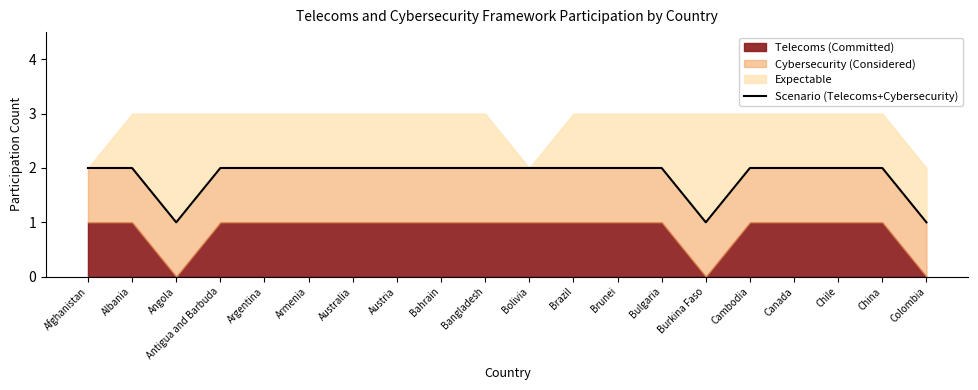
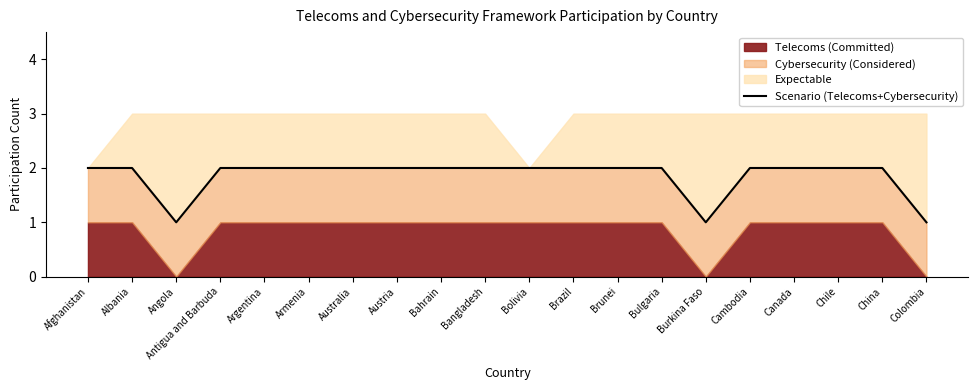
Expectable, Colombia: 1 -> 2
